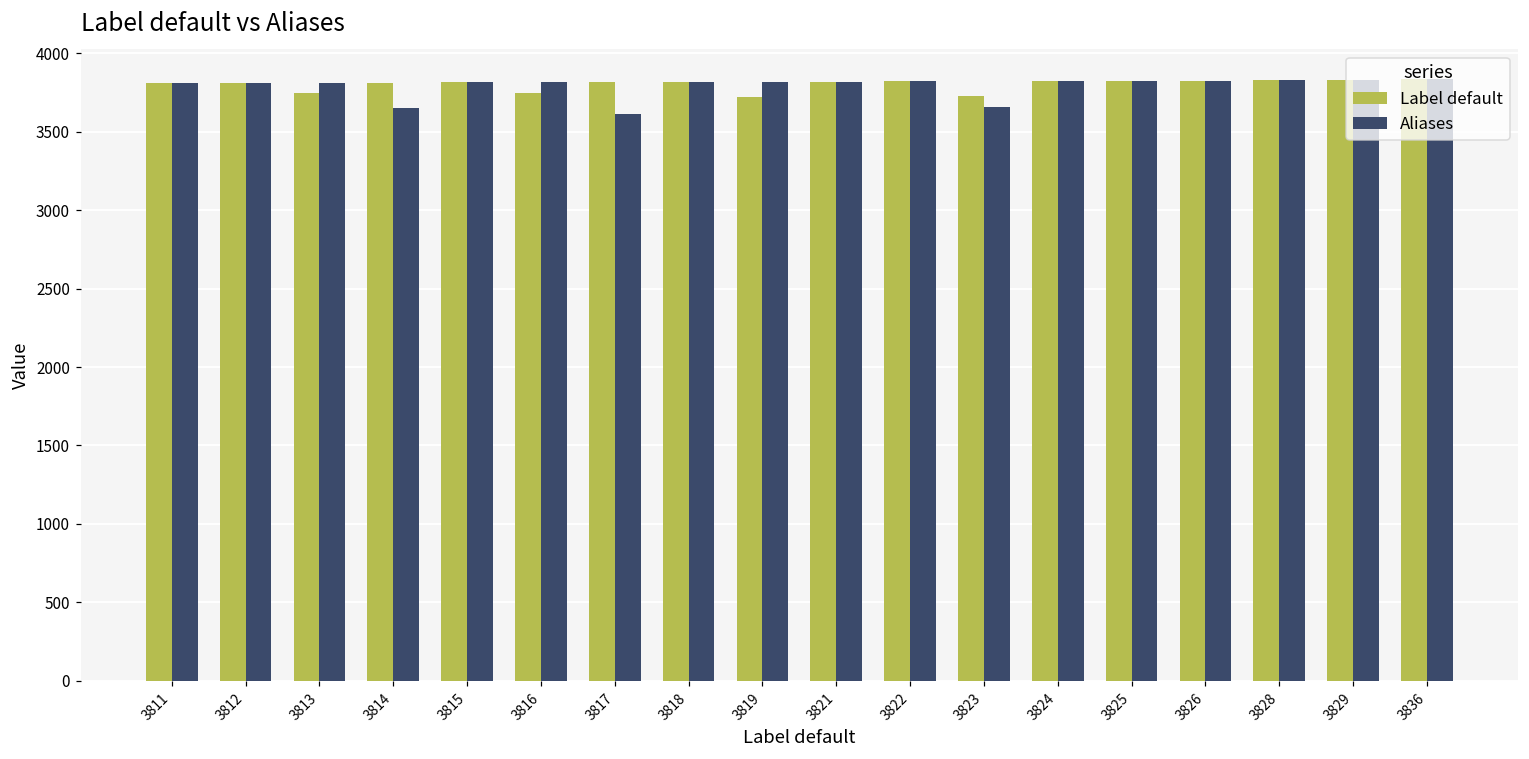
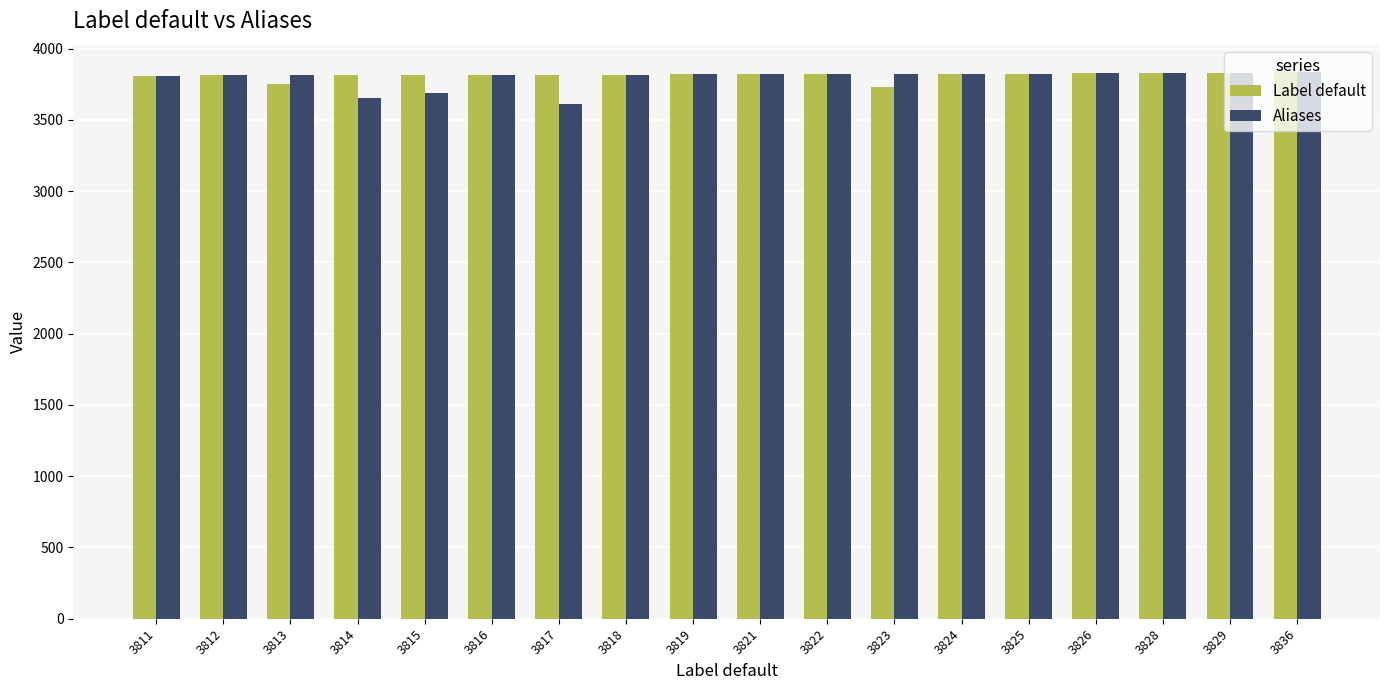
Aliases, 3815: 3820 -> 3690
Label default, 3816: 3750 -> 3820
Label default, 3819: 3720 -> 3820
Aliases, 3823: 3660 -> 3820
